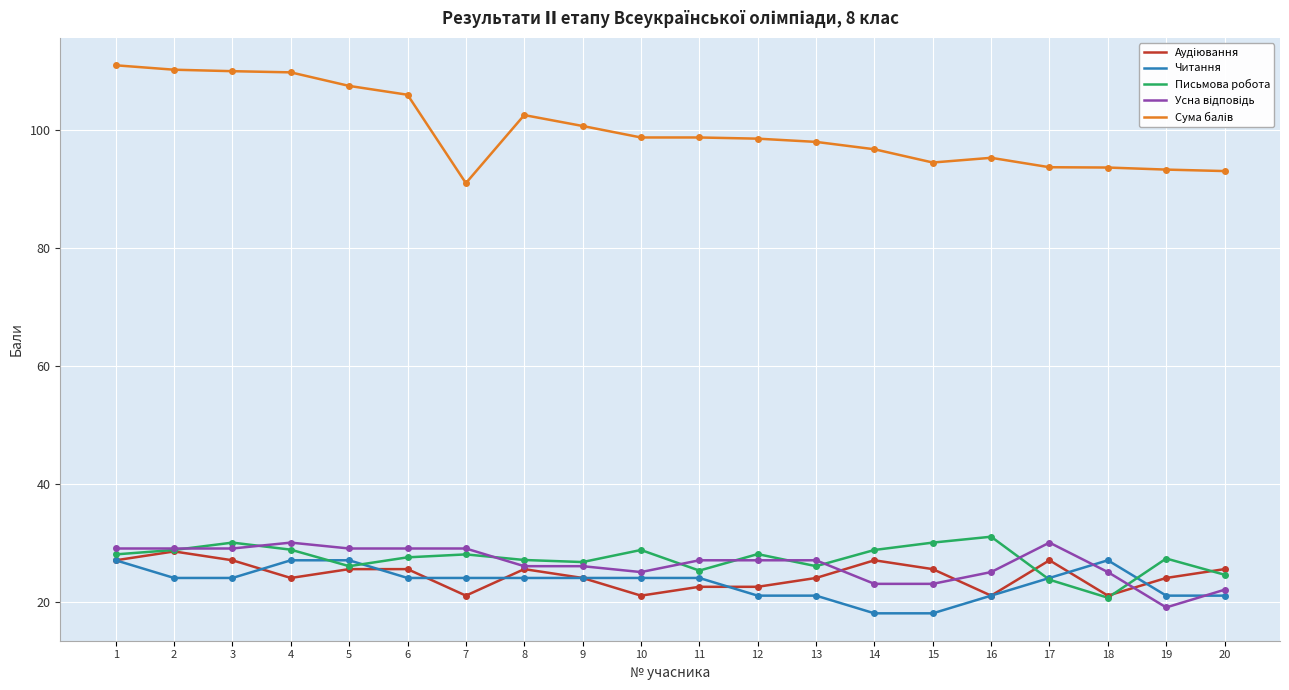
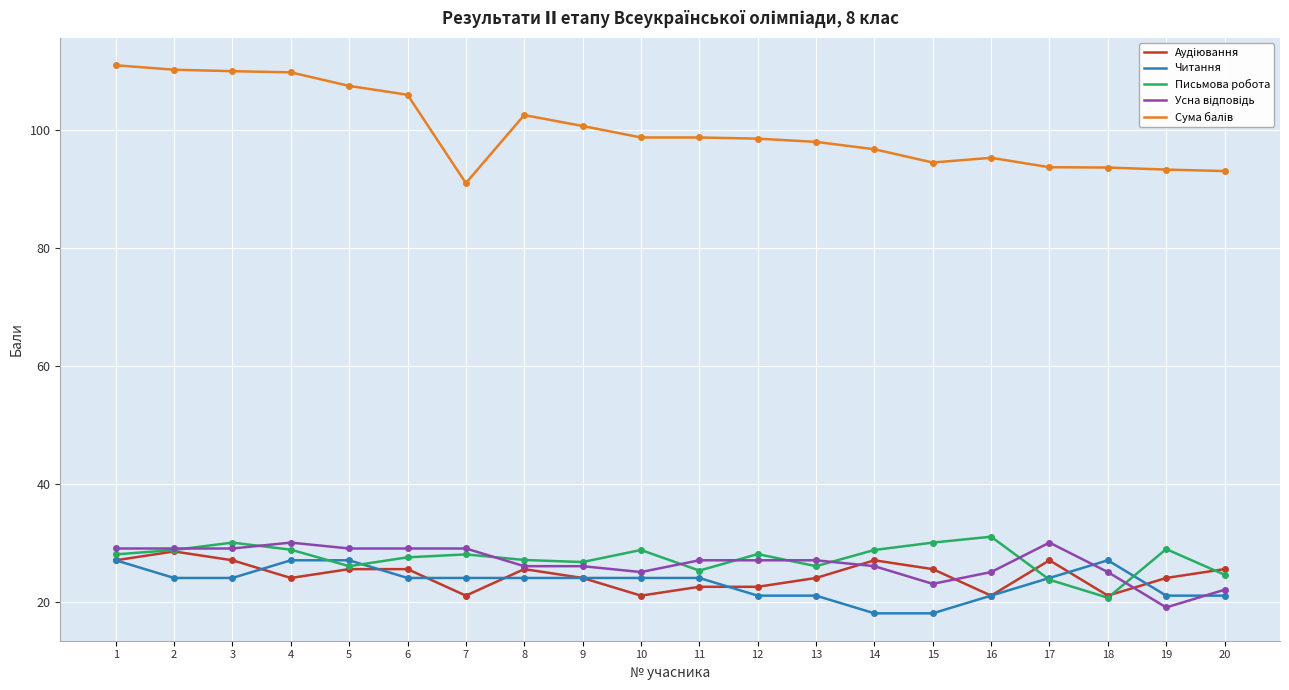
Усна відповідь, 14: 23 -> 26
Письмова робота, 19: 27 -> 29
